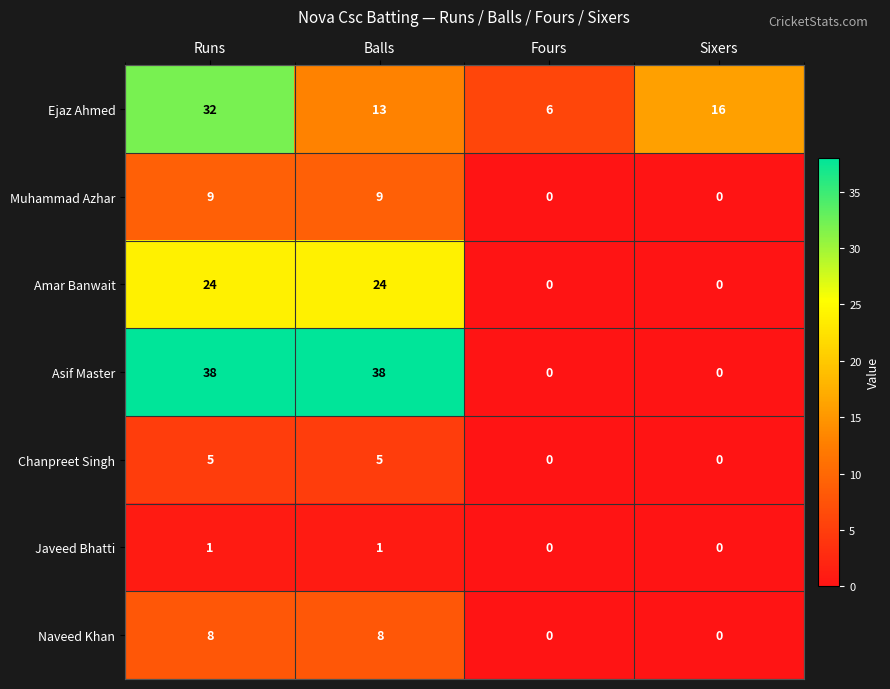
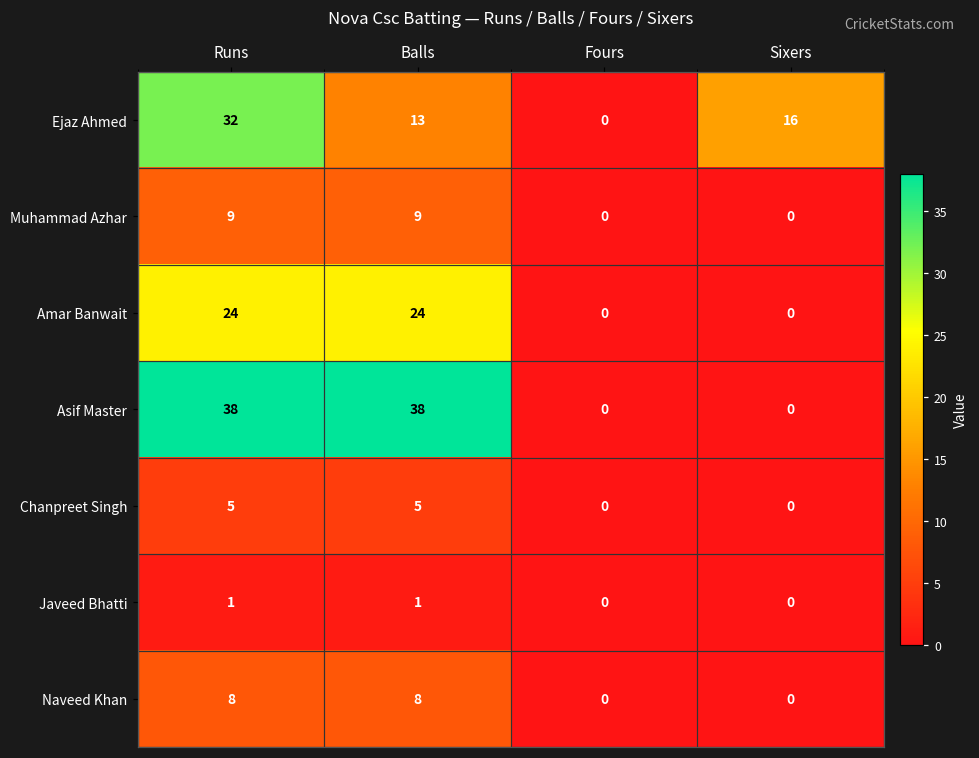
Ejaz Ahmed, Fours: 6 -> 0
